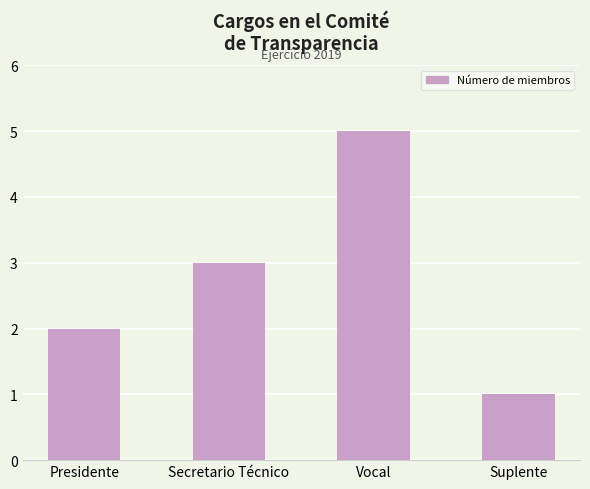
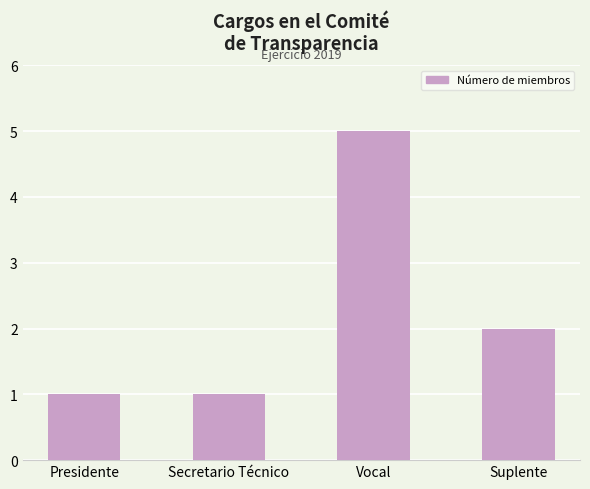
Presidente: 2 -> 1
Secretario Técnico: 3 -> 1
Suplente: 1 -> 2
